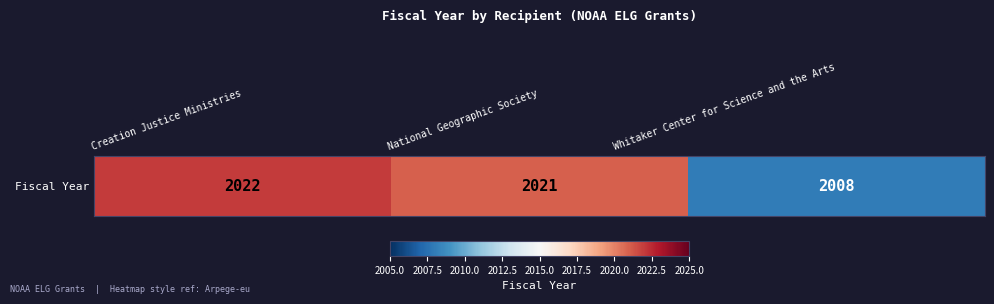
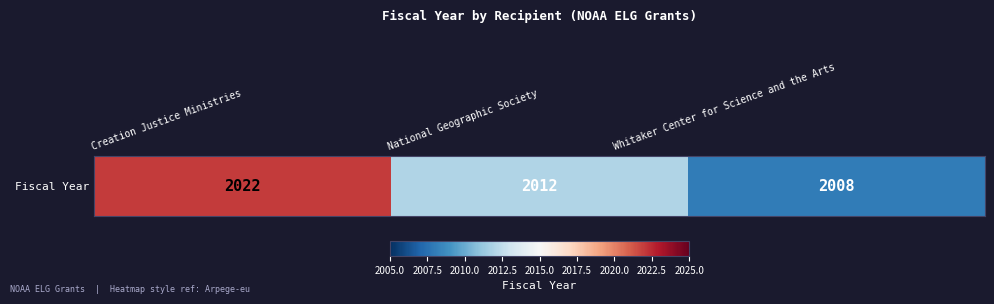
Fiscal Year, National Geographic Society: 2021 -> 2012
